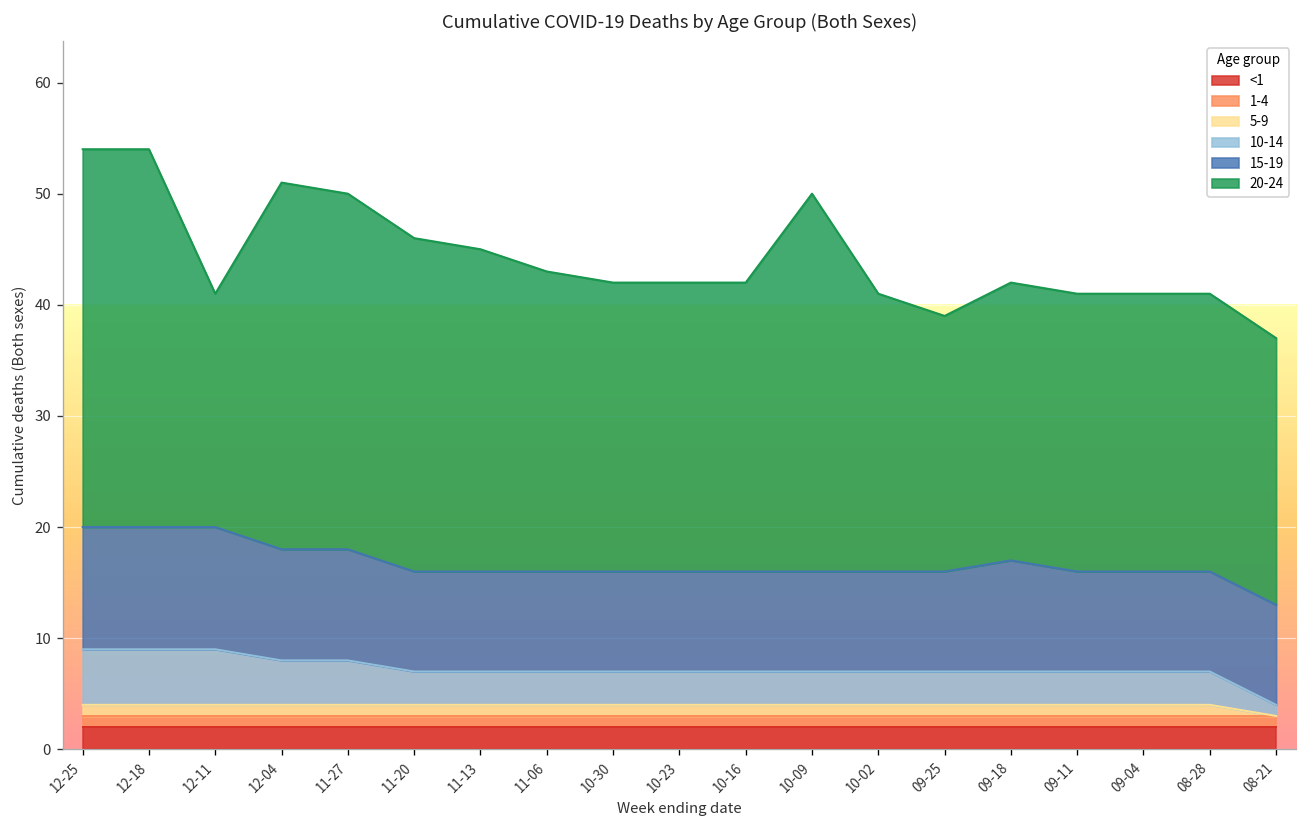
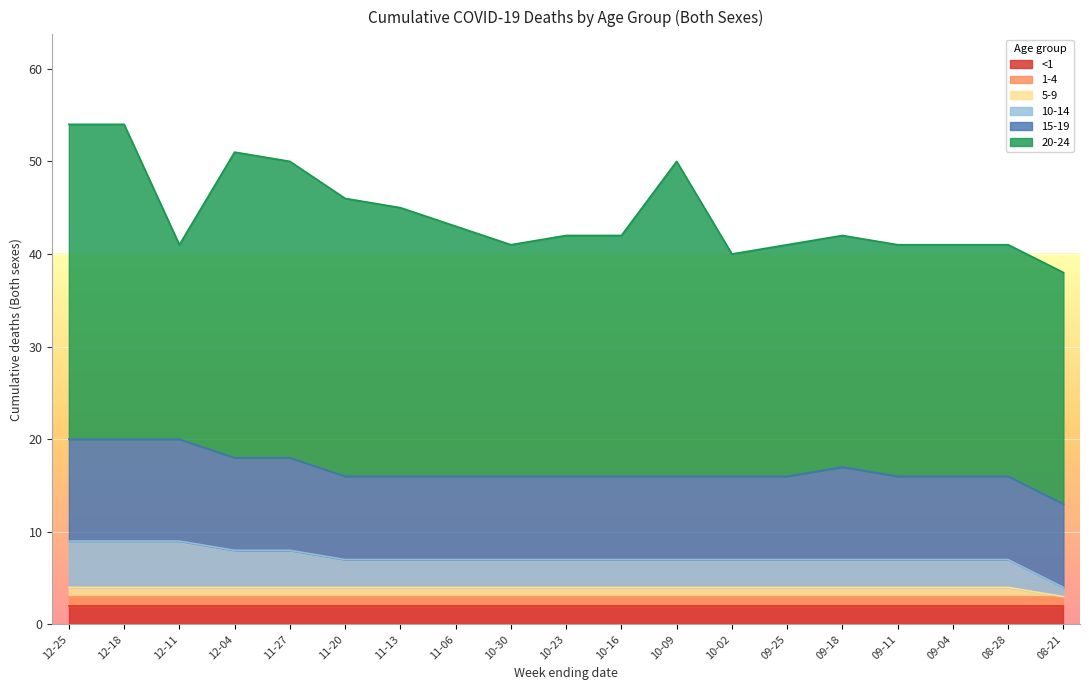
20-24, 10-30: 26 -> 25
20-24, 10-02: 25 -> 24
20-24, 09-25: 23 -> 25
20-24, 08-21: 24 -> 25
